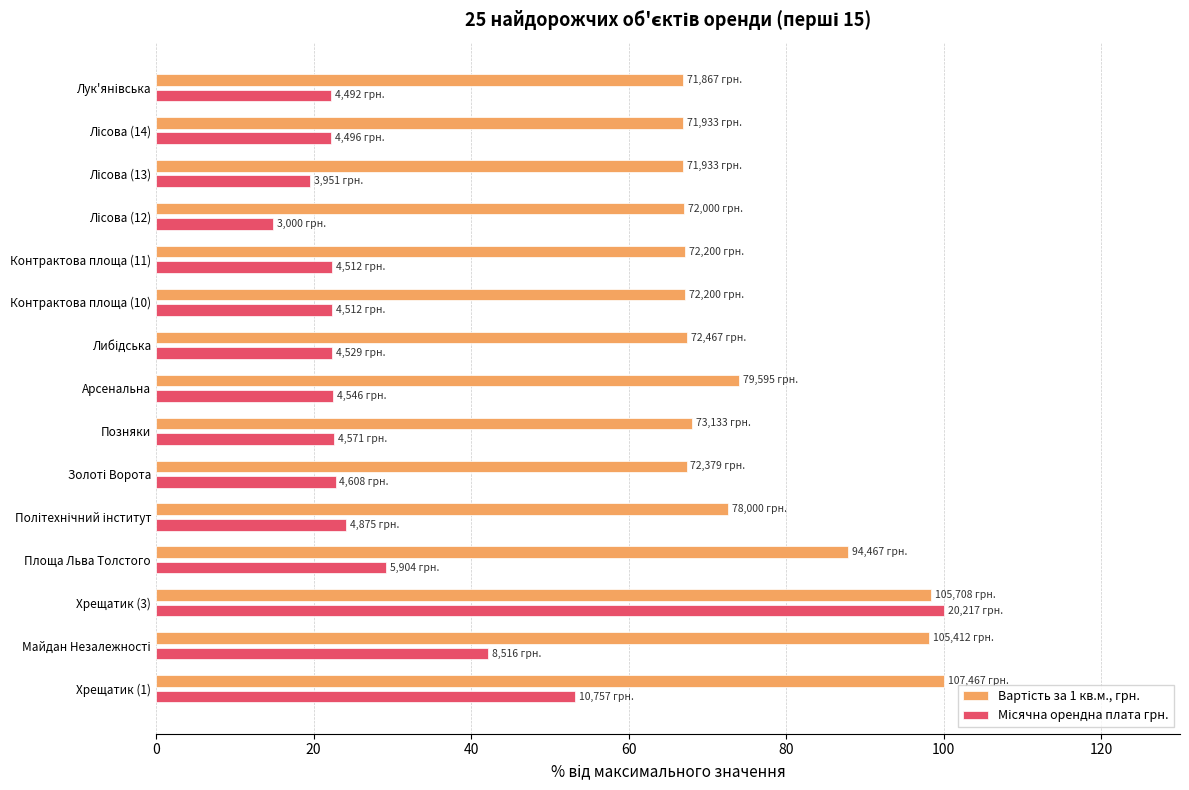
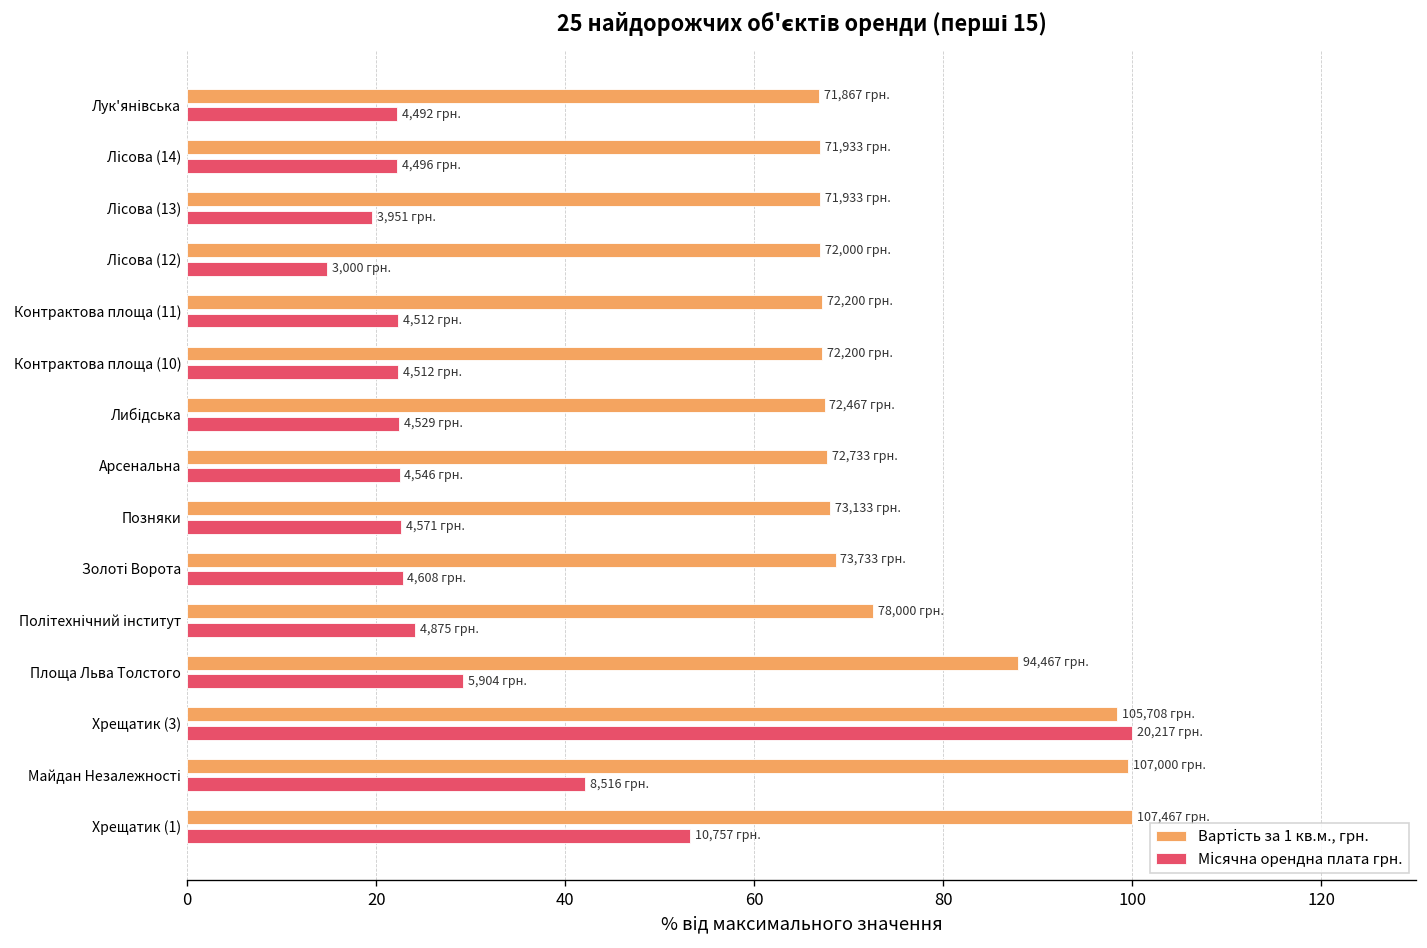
Вартість за 1 кв.м., грн., Арсенальна: 79,595 -> 72,733
Вартість за 1 кв.м., грн., Золоті Ворота: 72,379 -> 73,733
Вартість за 1 кв.м., грн., Майдан Незалежності: 105,412 -> 107,000
